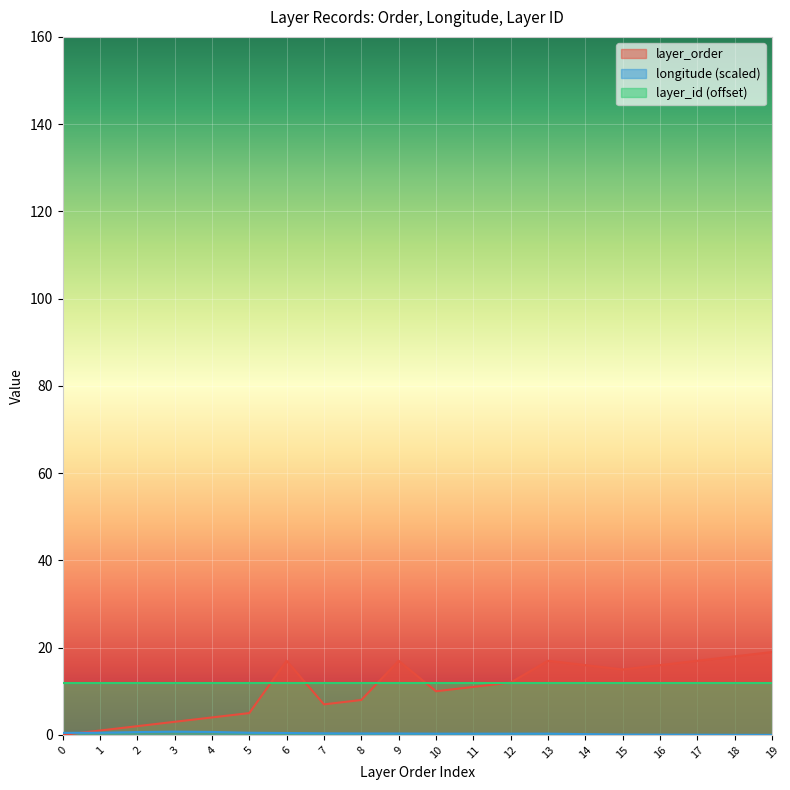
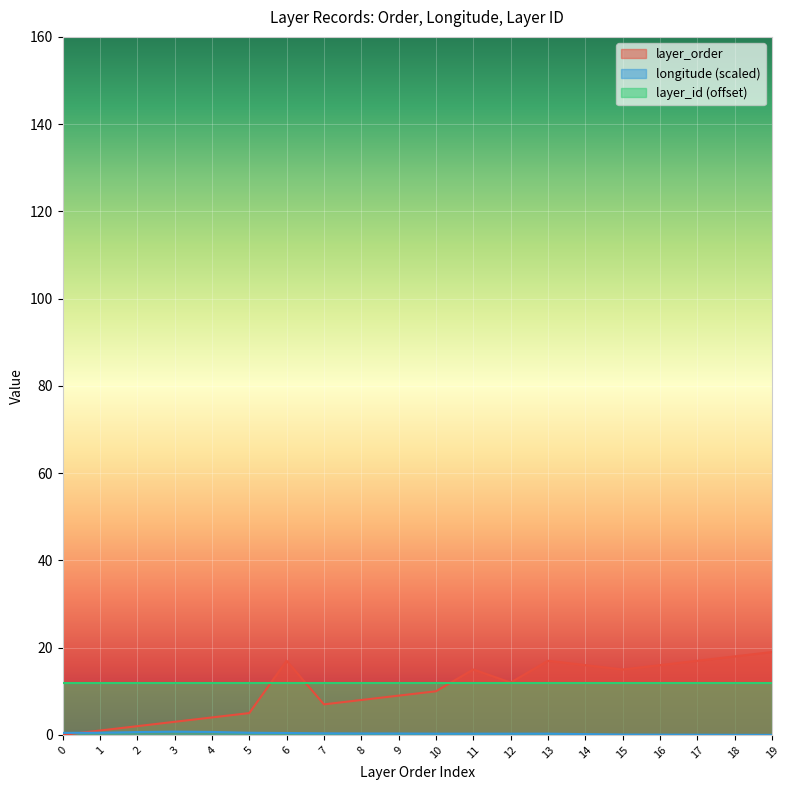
layer_order, 9: 17 -> 9
layer_order, 11: 11 -> 15
